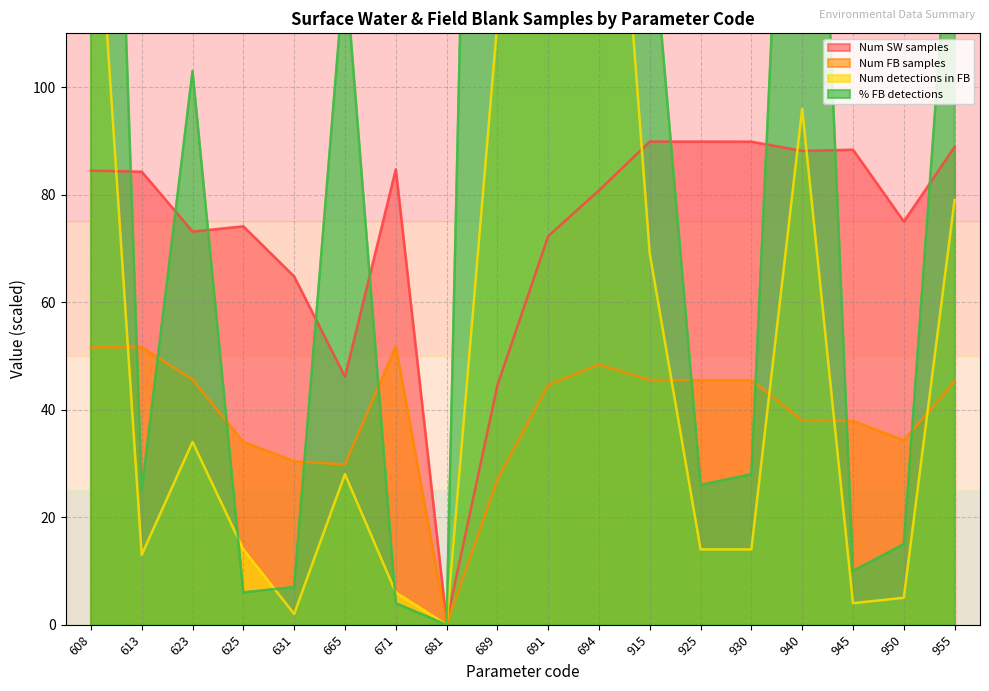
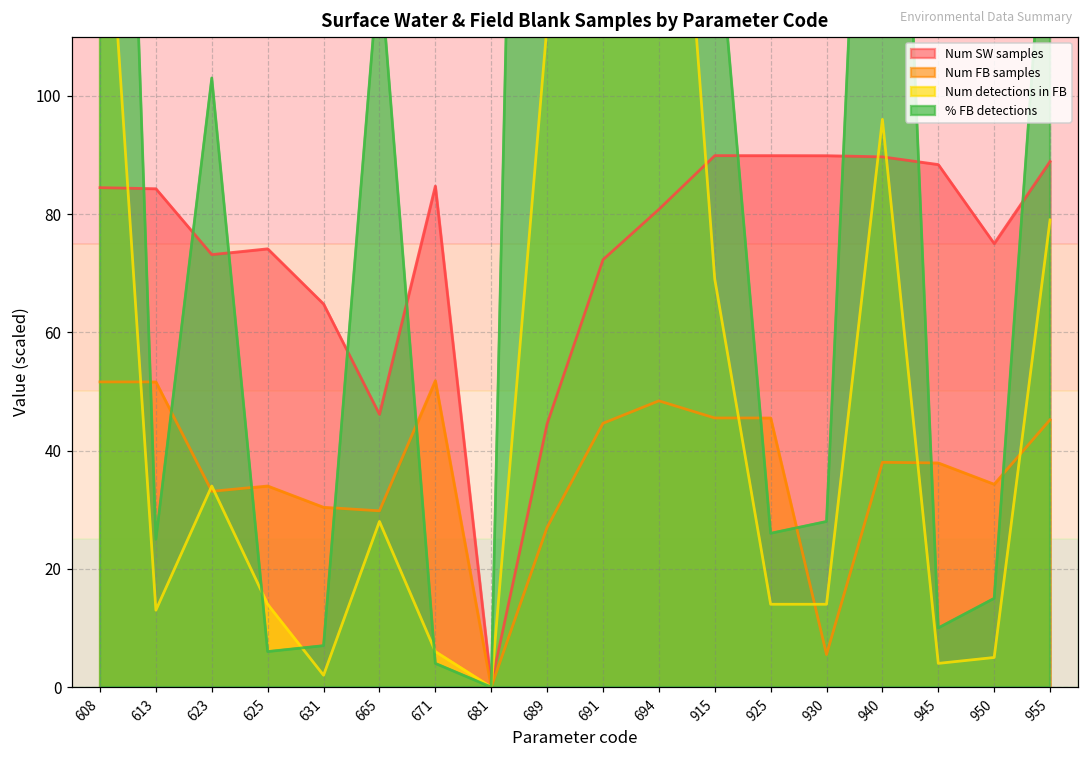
Num FB samples, 623: 46 -> 33
Num FB samples, 930: 46 -> 6
Num SW samples, 940: 88 -> 90
